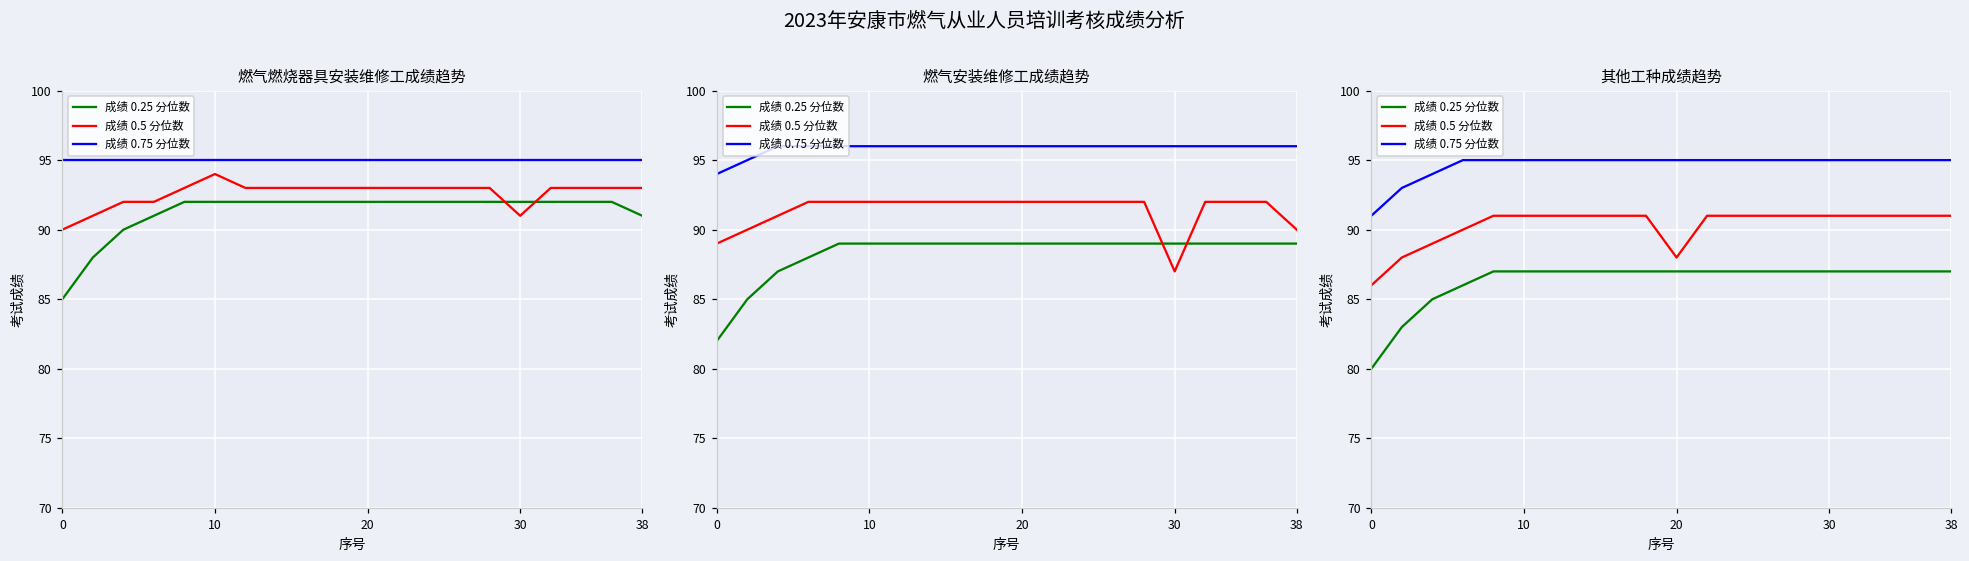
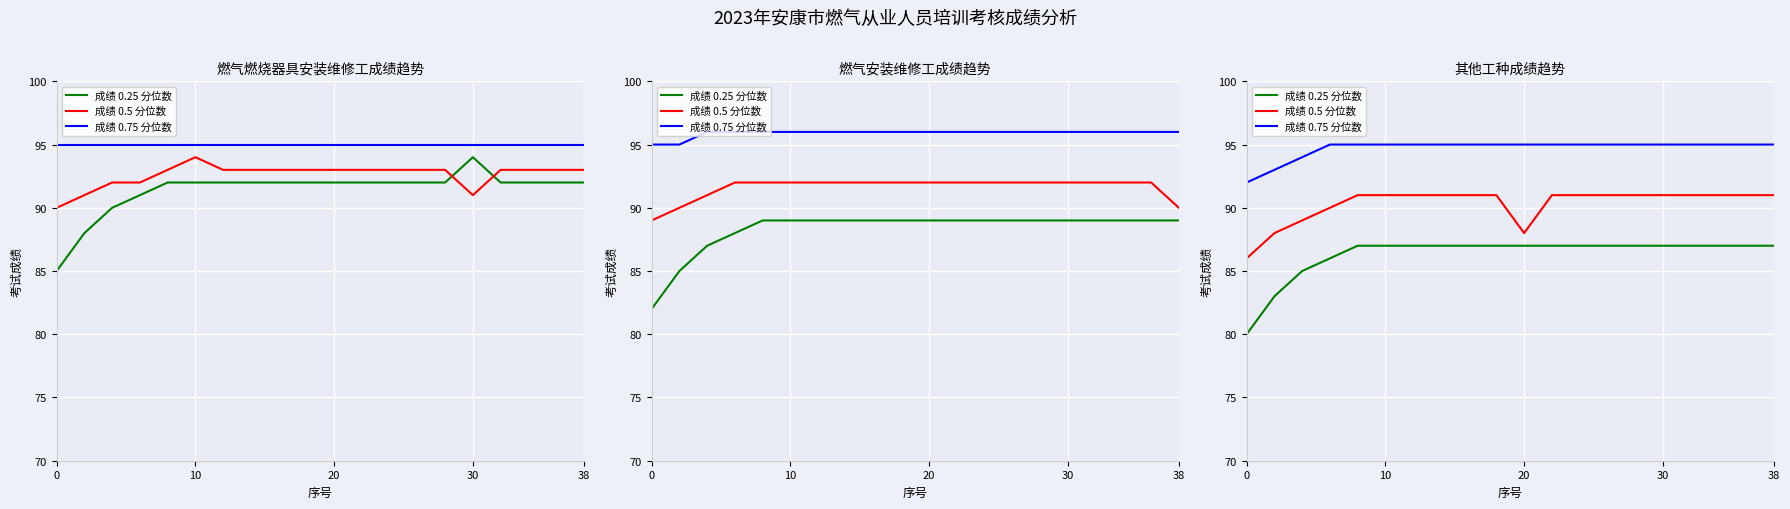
燃气燃烧器具安装维修工成绩趋势, 成绩 0.25 分位数, 30: 92 -> 94
燃气燃烧器具安装维修工成绩趋势, 成绩 0.25 分位数, 38: 91 -> 92
燃气安装维修工成绩趋势, 成绩 0.75 分位数, 0: 94 -> 95
燃气安装维修工成绩趋势, 成绩 0.5 分位数, 30: 87 -> 92
其他工种成绩趋势, 成绩 0.75 分位数, 0: 91 -> 92
